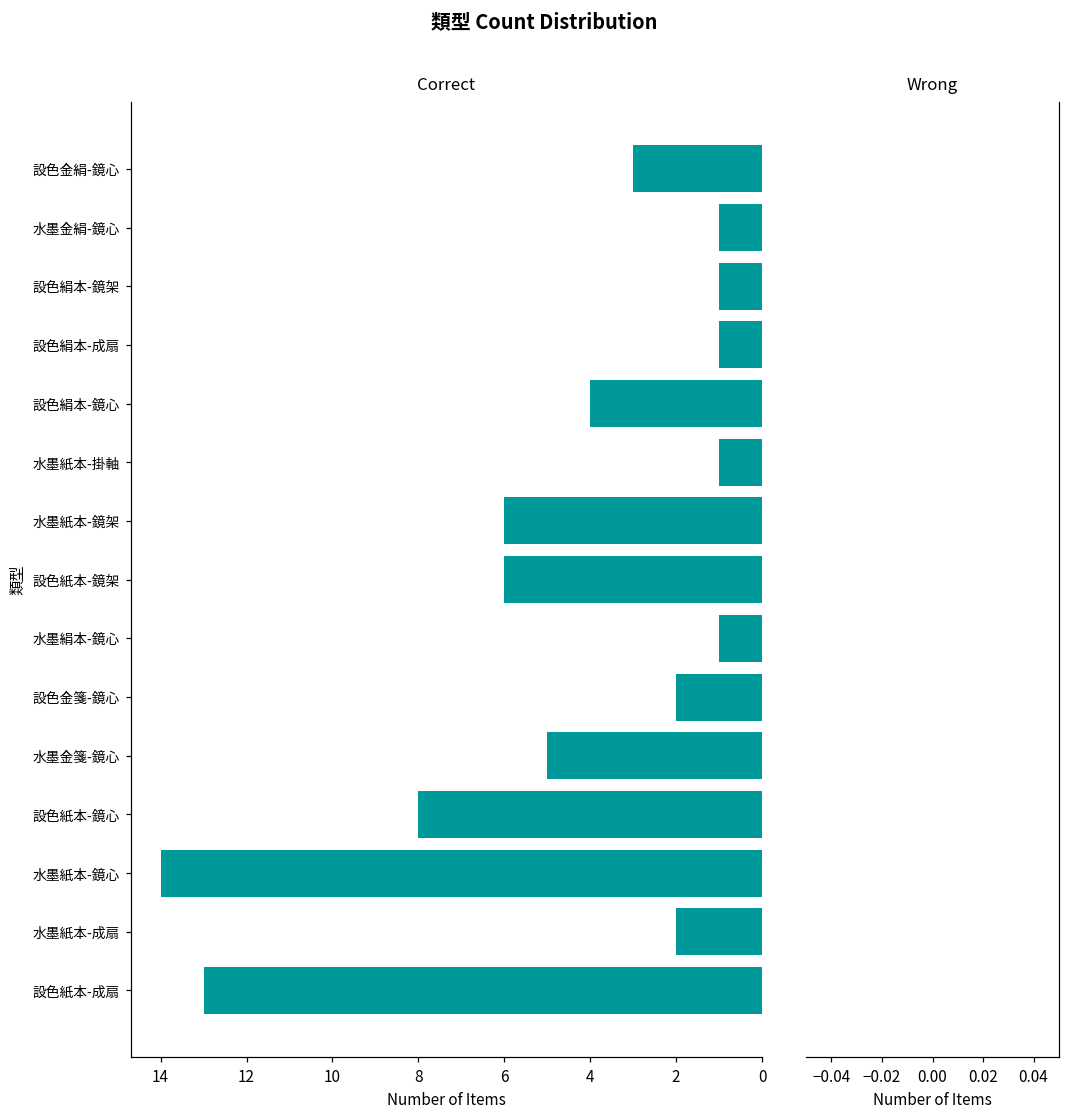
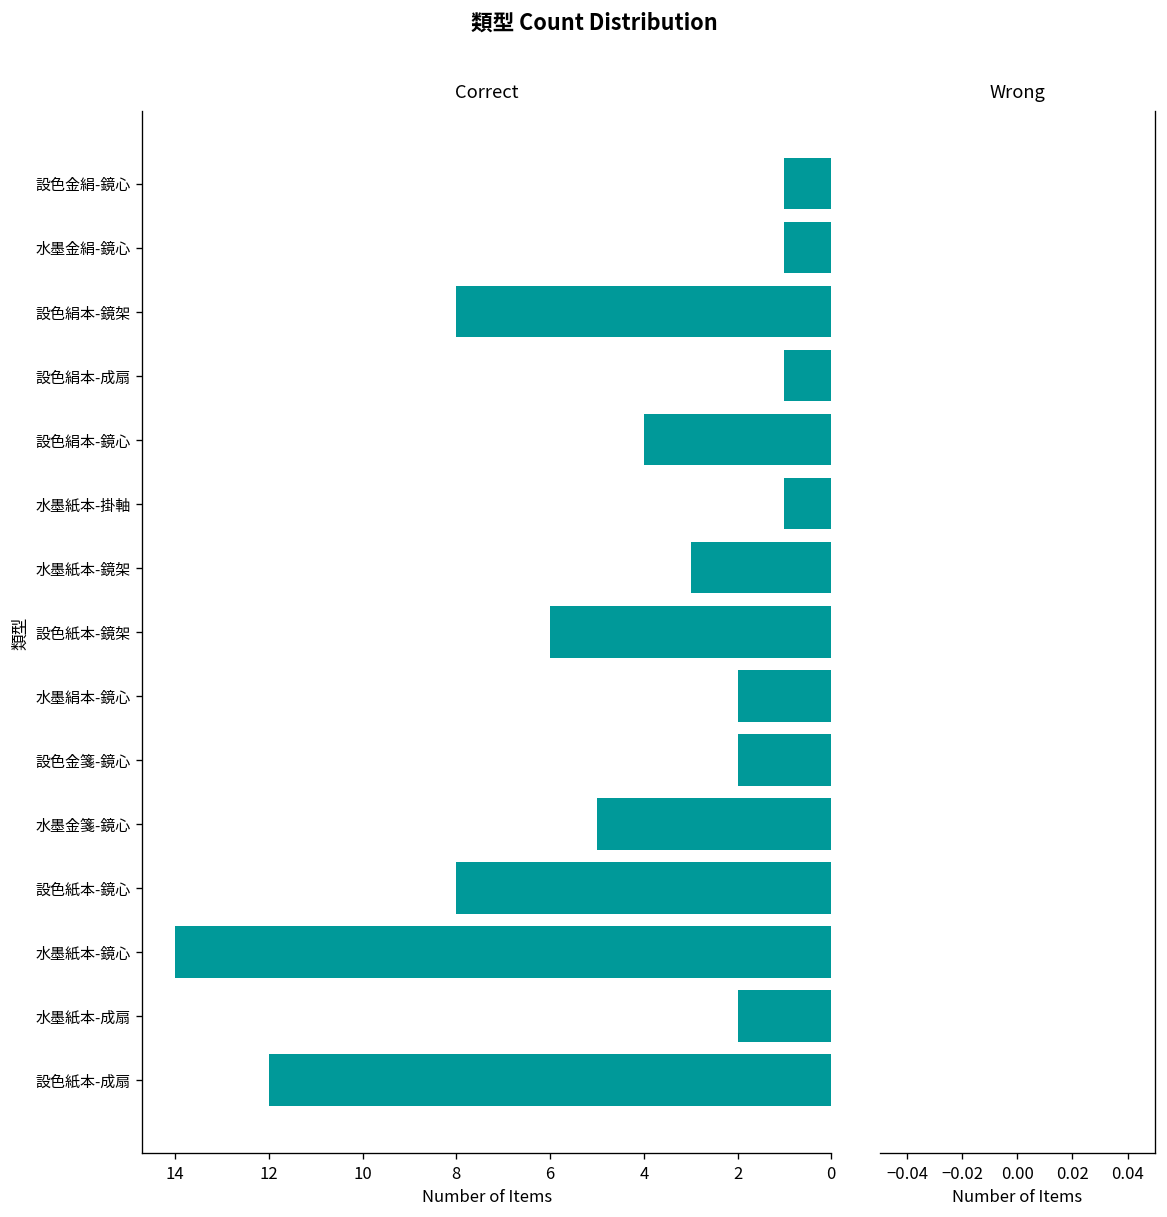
Correct, 設色金絹-鏡心: 3 -> 1
Correct, 設色絹本-鏡架: 1 -> 8
Correct, 水墨紙本-鏡架: 6 -> 3
Correct, 水墨絹本-鏡心: 1 -> 2
Correct, 設色紙本-成扇: 13 -> 12
